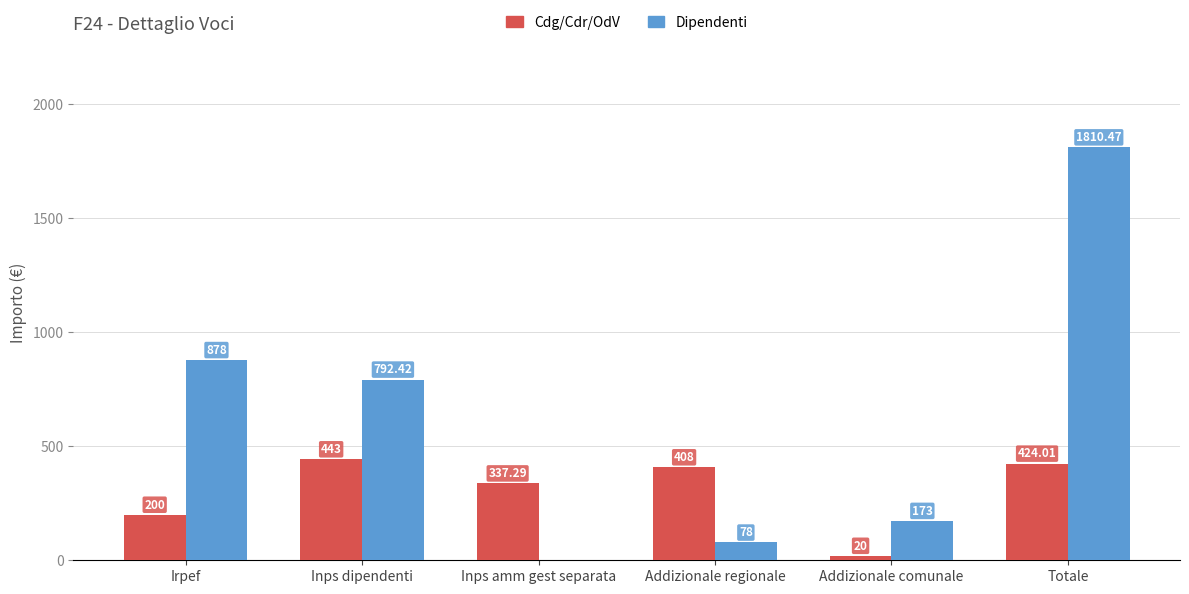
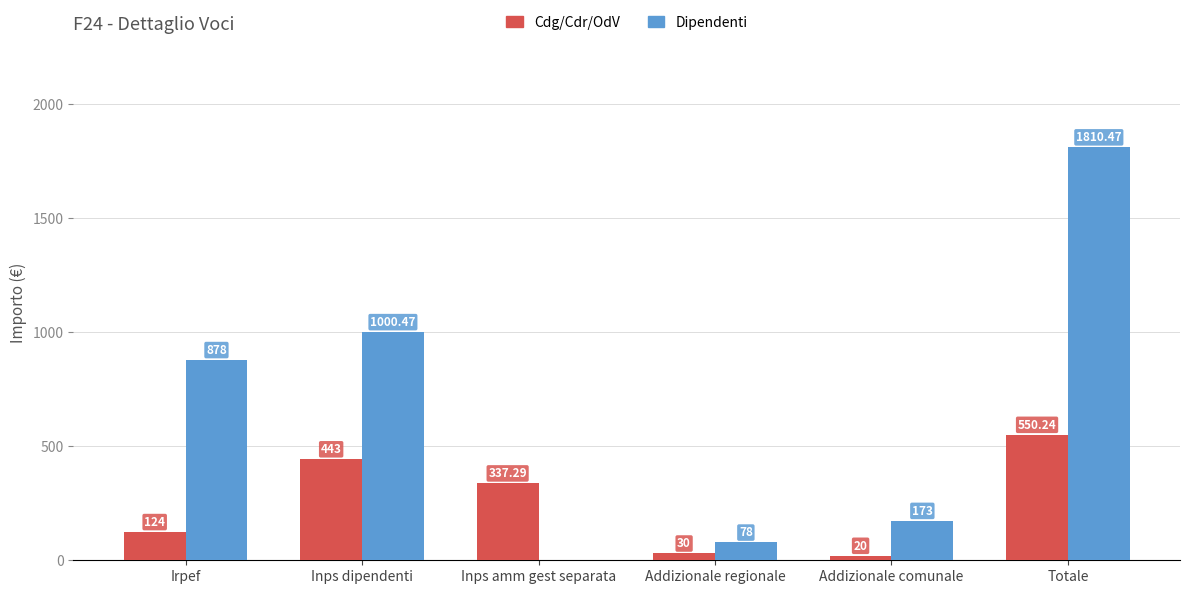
Cdg/Cdr/OdV, Irpef: 200 -> 124
Dipendenti, Inps dipendenti: 792.42 -> 1000.47
Cdg/Cdr/OdV, Addizionale regionale: 408 -> 30
Cdg/Cdr/OdV, Totale: 424.01 -> 550.24
